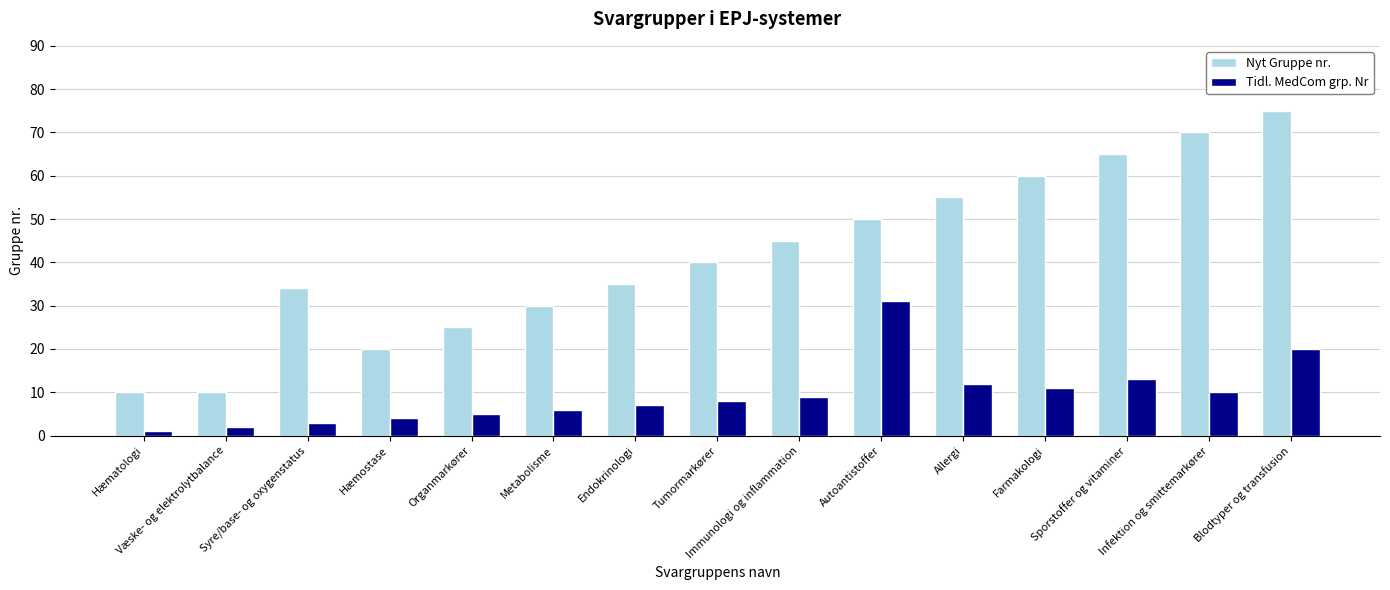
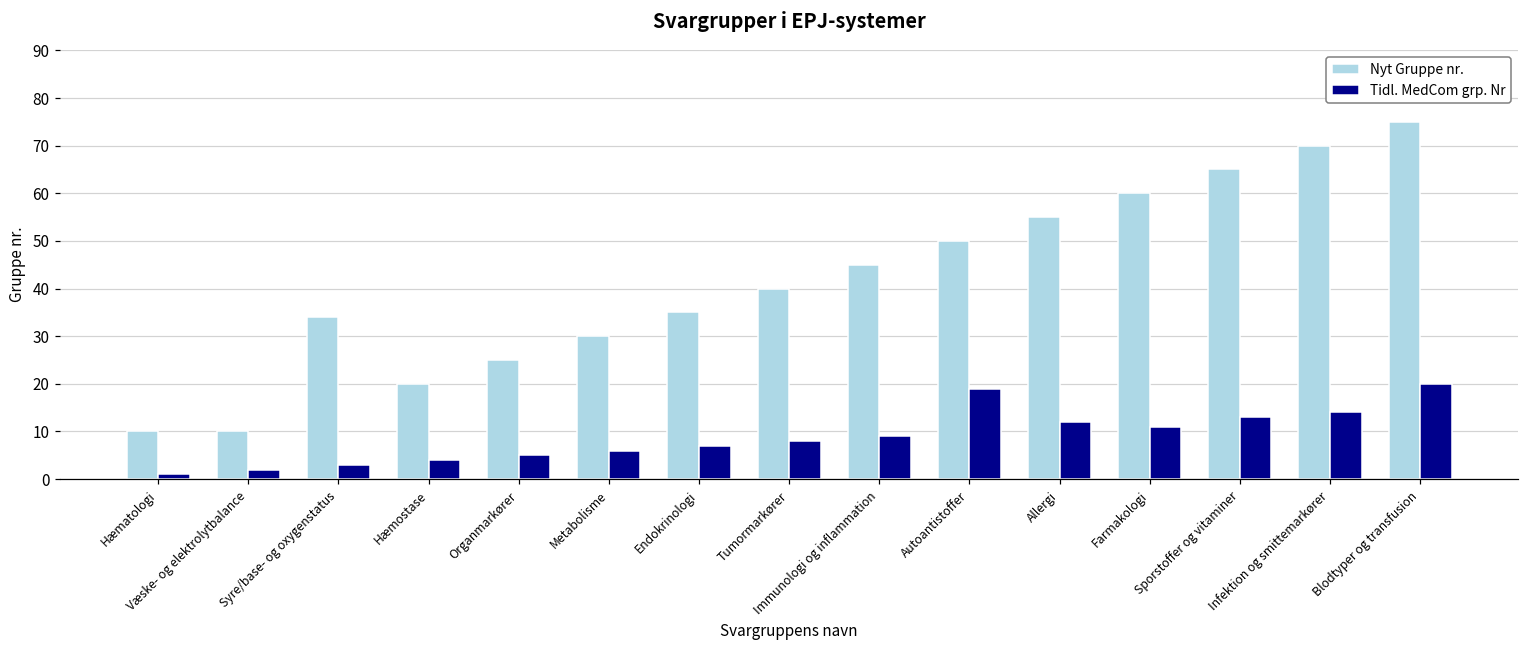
Tidl. MedCom grp. Nr, Autoantistoffer: 31 -> 19
Tidl. MedCom grp. Nr, Infektion og smittemarkører: 10 -> 14
